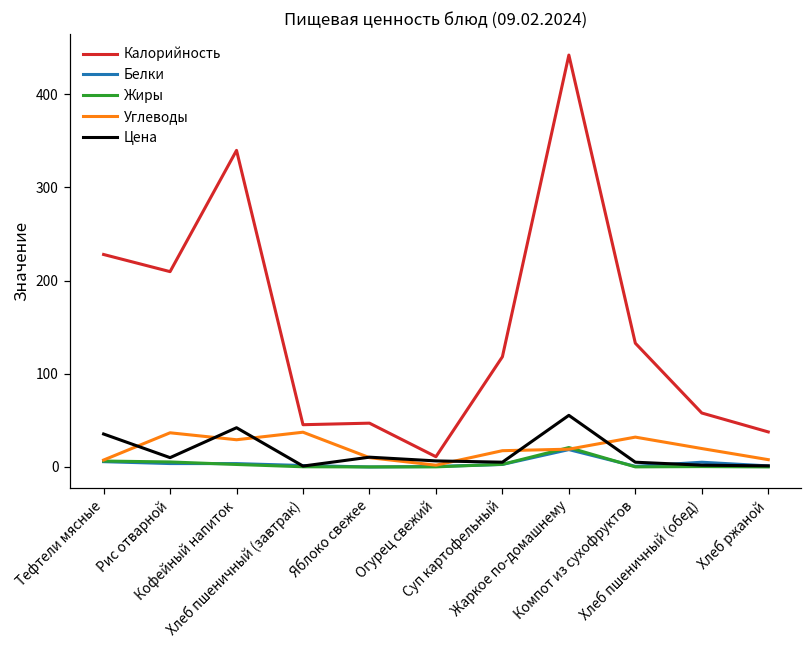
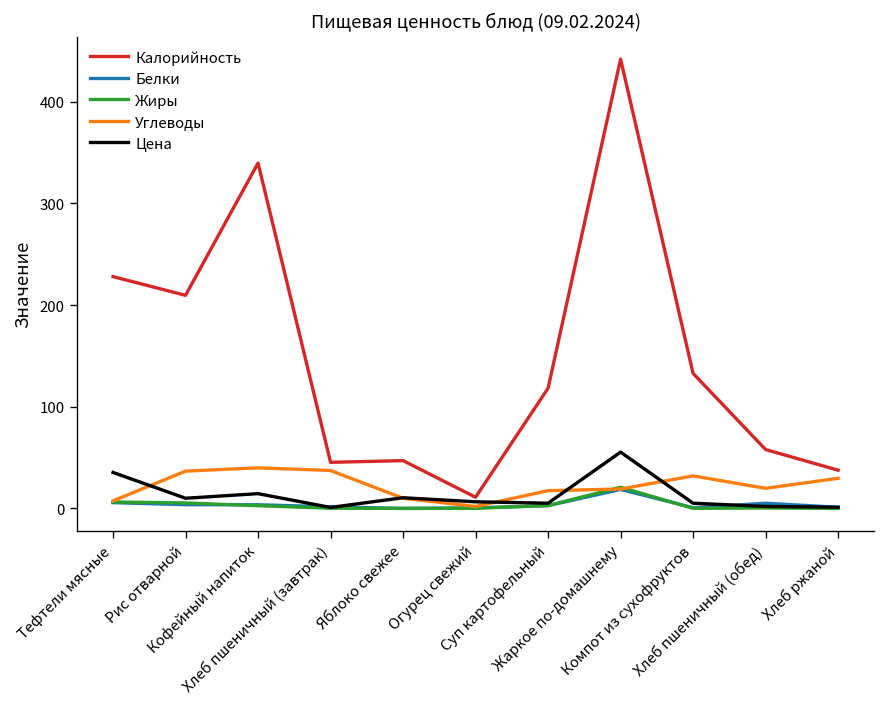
Углеводы, Кофейный напиток: 30 -> 40
Цена, Кофейный напиток: 40 -> 10
Углеводы, Хлеб ржаной: 10 -> 30
